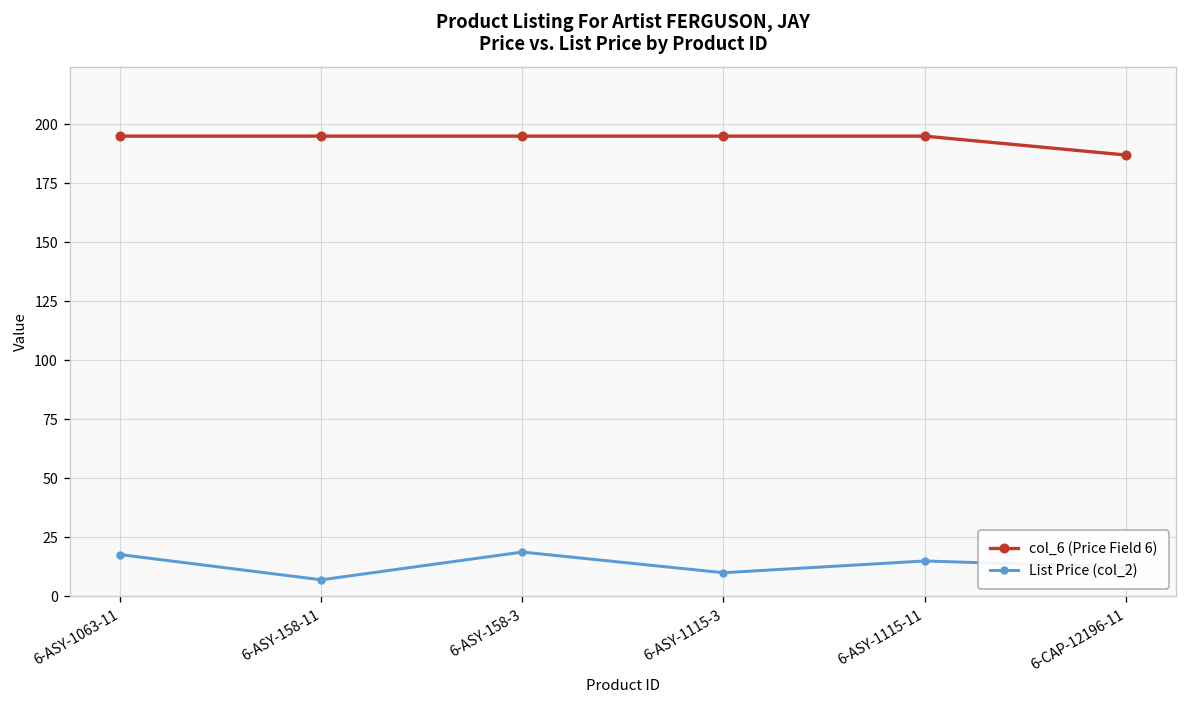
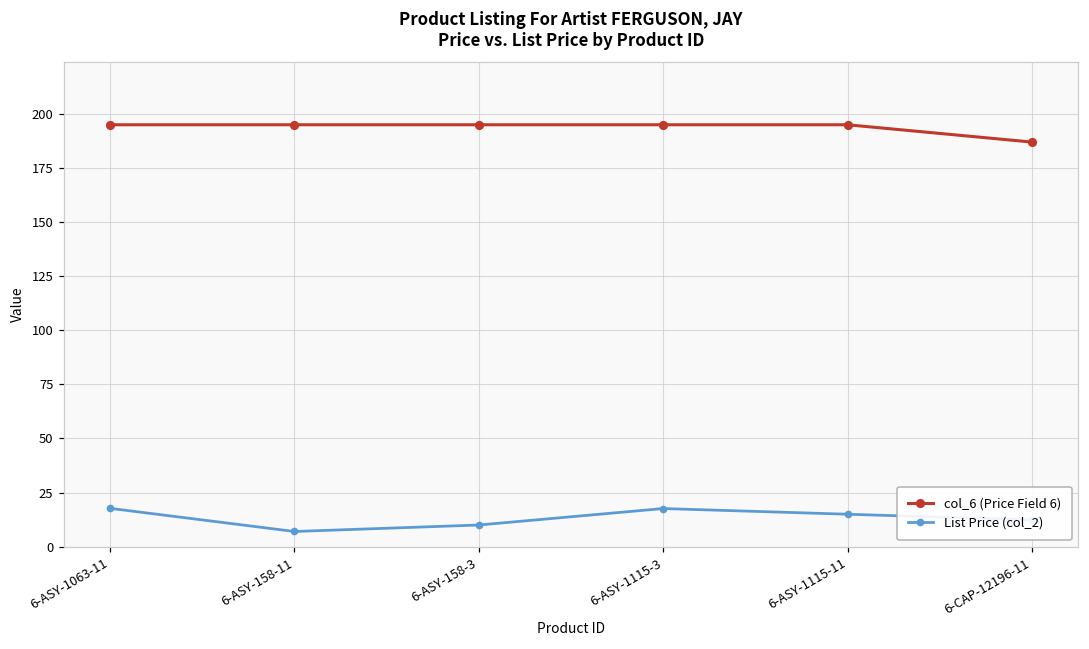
List Price (col_2), 6-ASY-158-3: 19 -> 10
List Price (col_2), 6-ASY-1115-3: 10 -> 18
